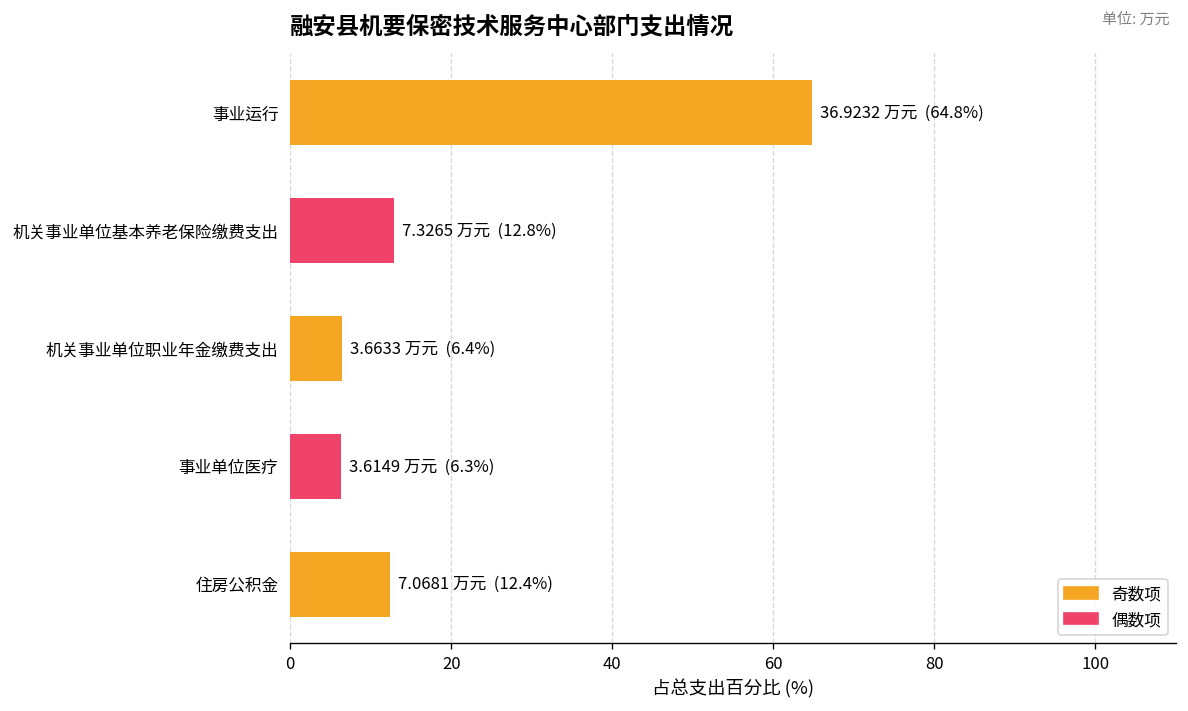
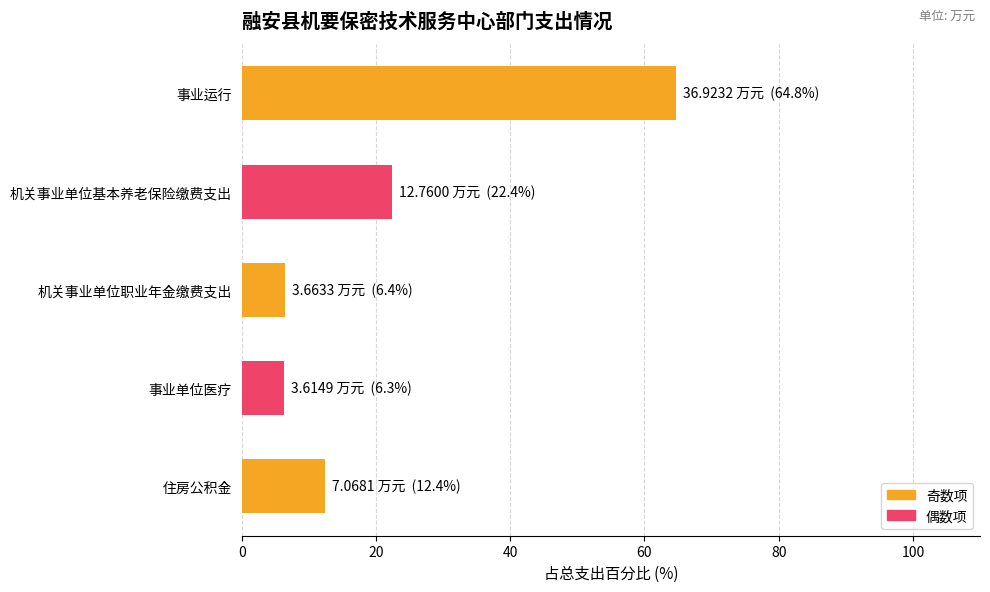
机关事业单位基本养老保险缴费支出: 7.3265 万元 (12.8%) -> 12.7600 万元 (22.4%)
